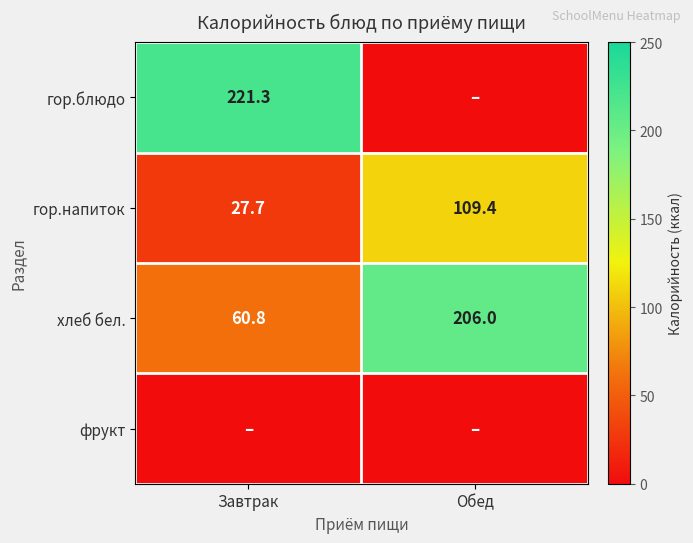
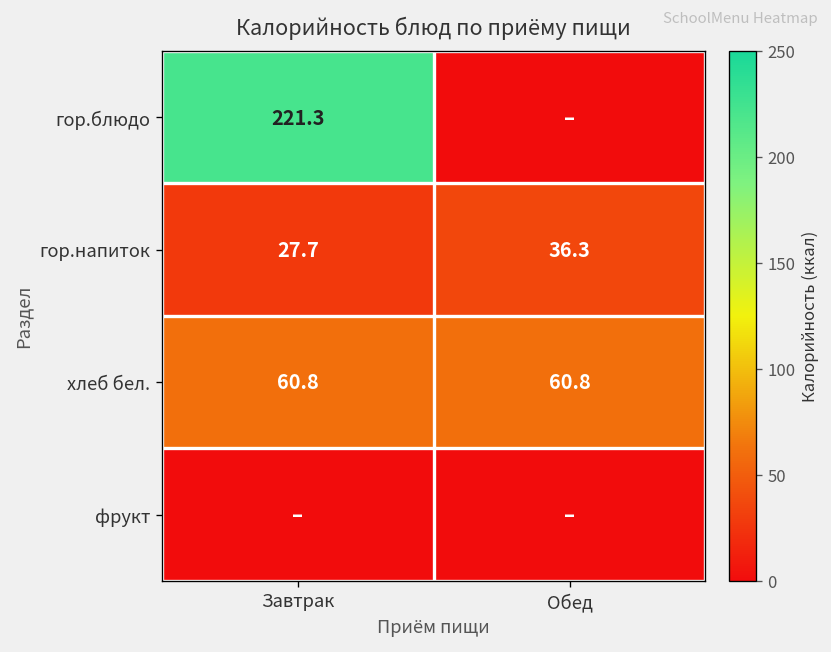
гор.напиток, Обед: 109.4 -> 36.3
хлеб бел., Обед: 206.0 -> 60.8
